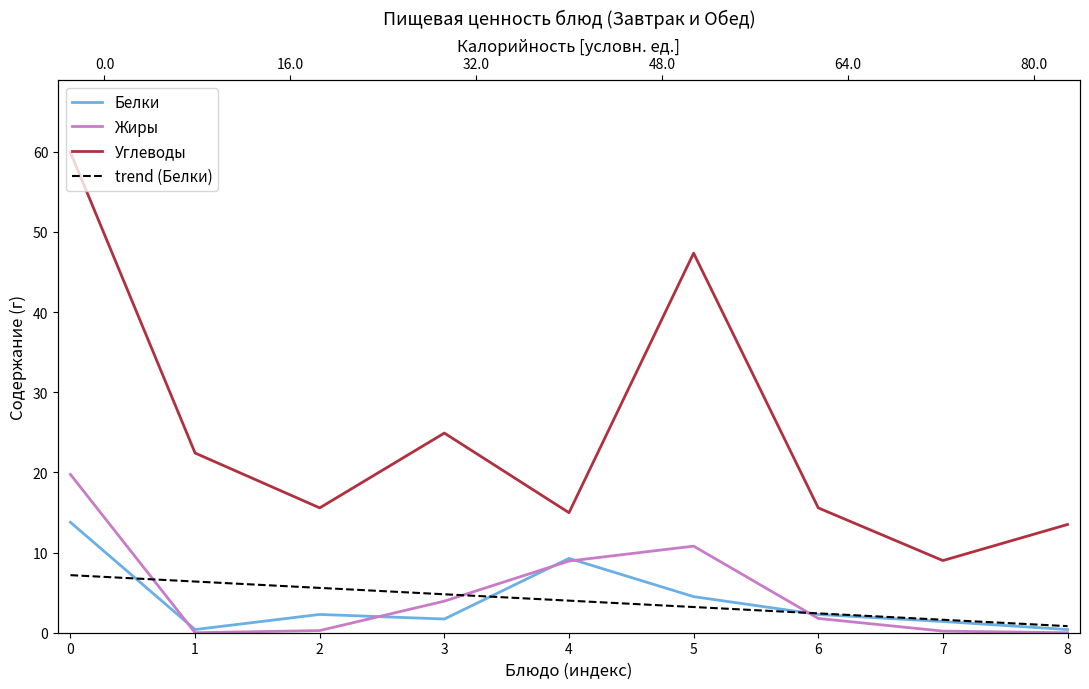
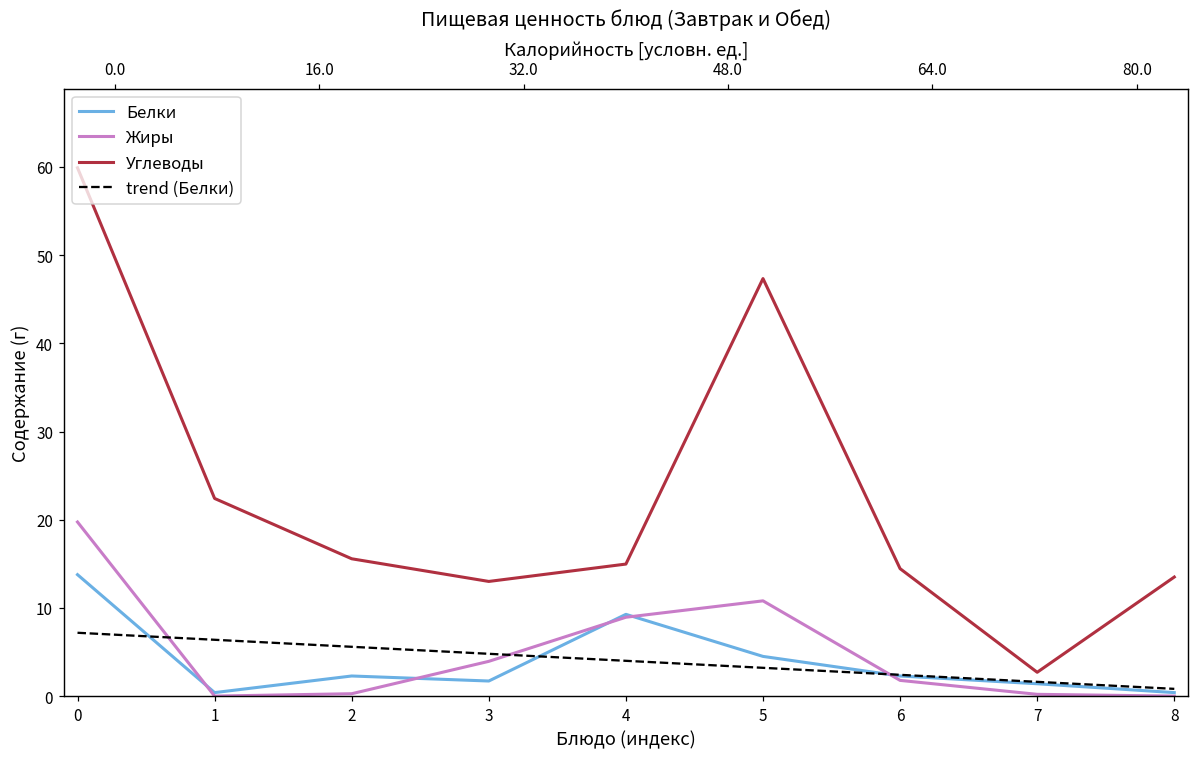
Углеводы, 3: 25 -> 13
Углеводы, 6: 16 -> 14
Углеводы, 7: 9 -> 3
